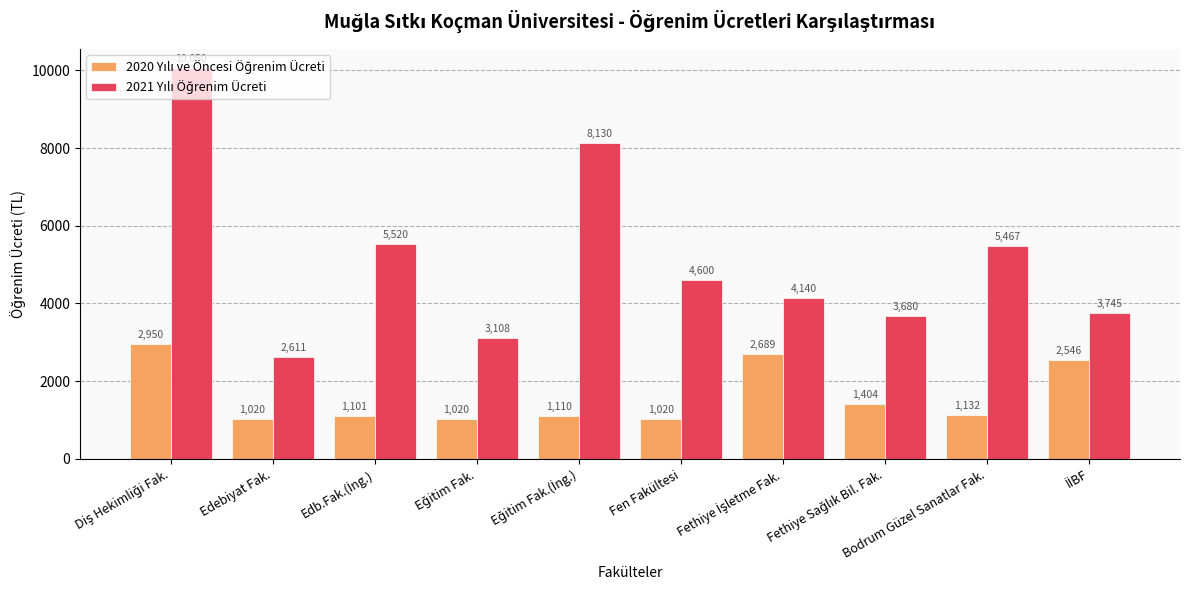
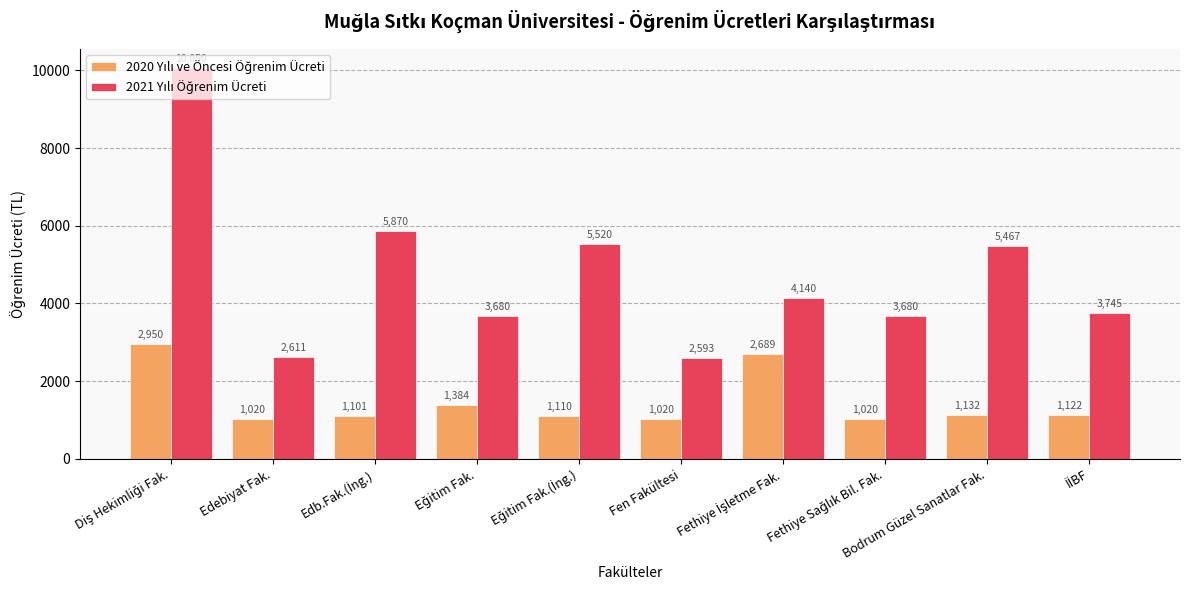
2021 Yılı Öğrenim Ücreti, Edb.Fak.(İng.): 5,520 -> 5,870
2020 Yılı ve Öncesi Öğrenim Ücreti, Eğitim Fak.: 1,020 -> 1,384
2021 Yılı Öğrenim Ücreti, Eğitim Fak.: 3,108 -> 3,680
2021 Yılı Öğrenim Ücreti, Eğitim Fak.(İng.): 8,130 -> 5,520
2021 Yılı Öğrenim Ücreti, Fen Fakültesi: 4,600 -> 2,593
2020 Yılı ve Öncesi Öğrenim Ücreti, Fethiye Sağlık Bil. Fak.: 1,404 -> 1,020
2020 Yılı ve Öncesi Öğrenim Ücreti, İİBF: 2,546 -> 1,122
